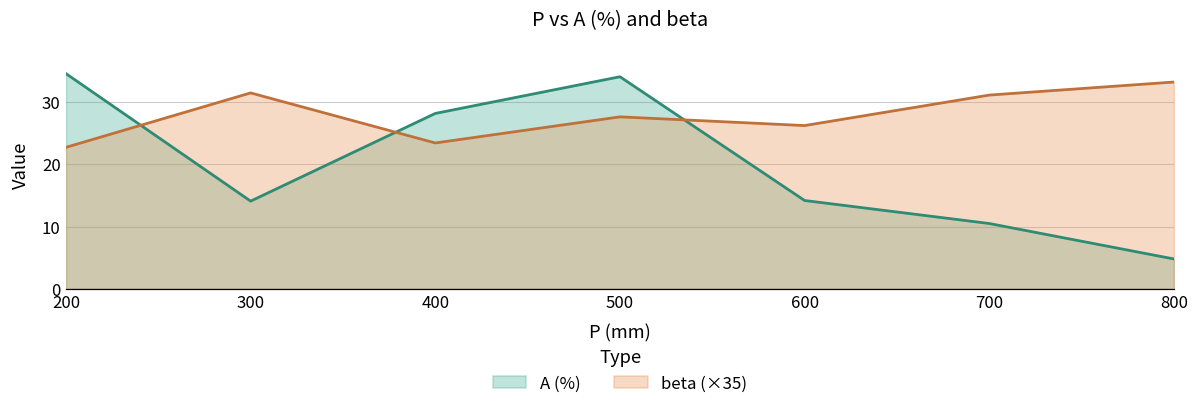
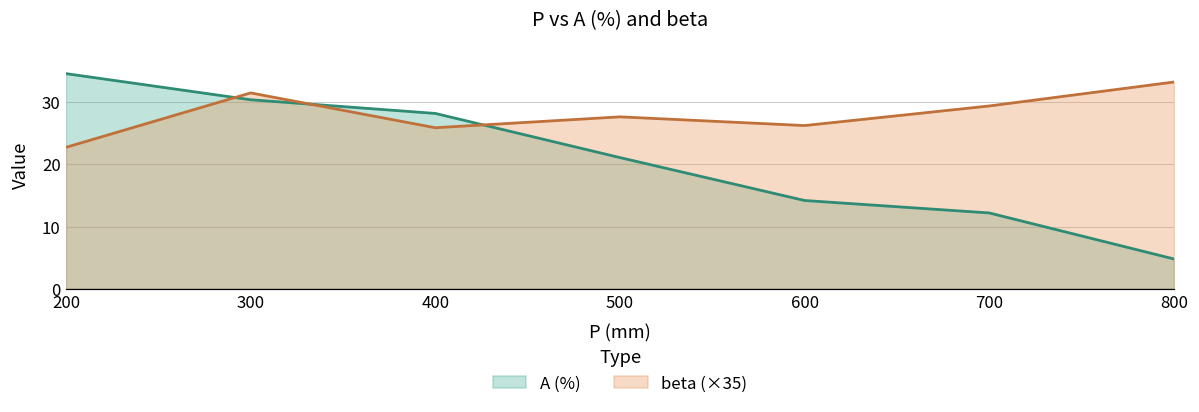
A (%), 300: 14 -> 30
beta (×35), 400: 23 -> 26
A (%), 500: 34 -> 21
A (%), 700: 11 -> 12
beta (×35), 700: 31 -> 29
